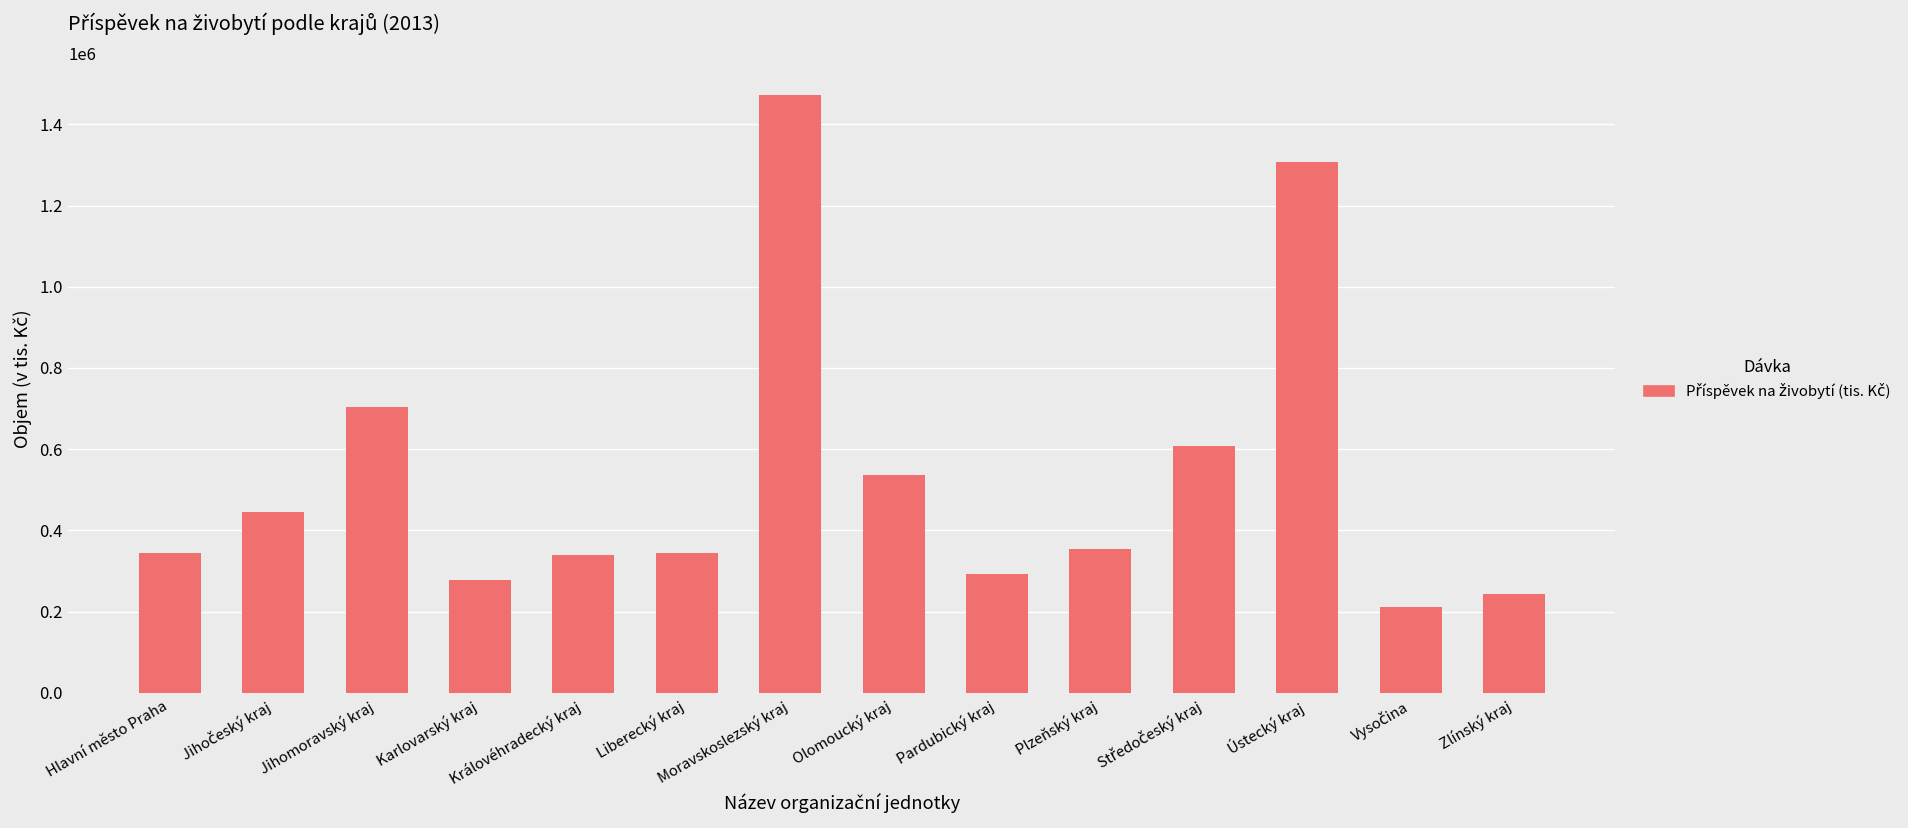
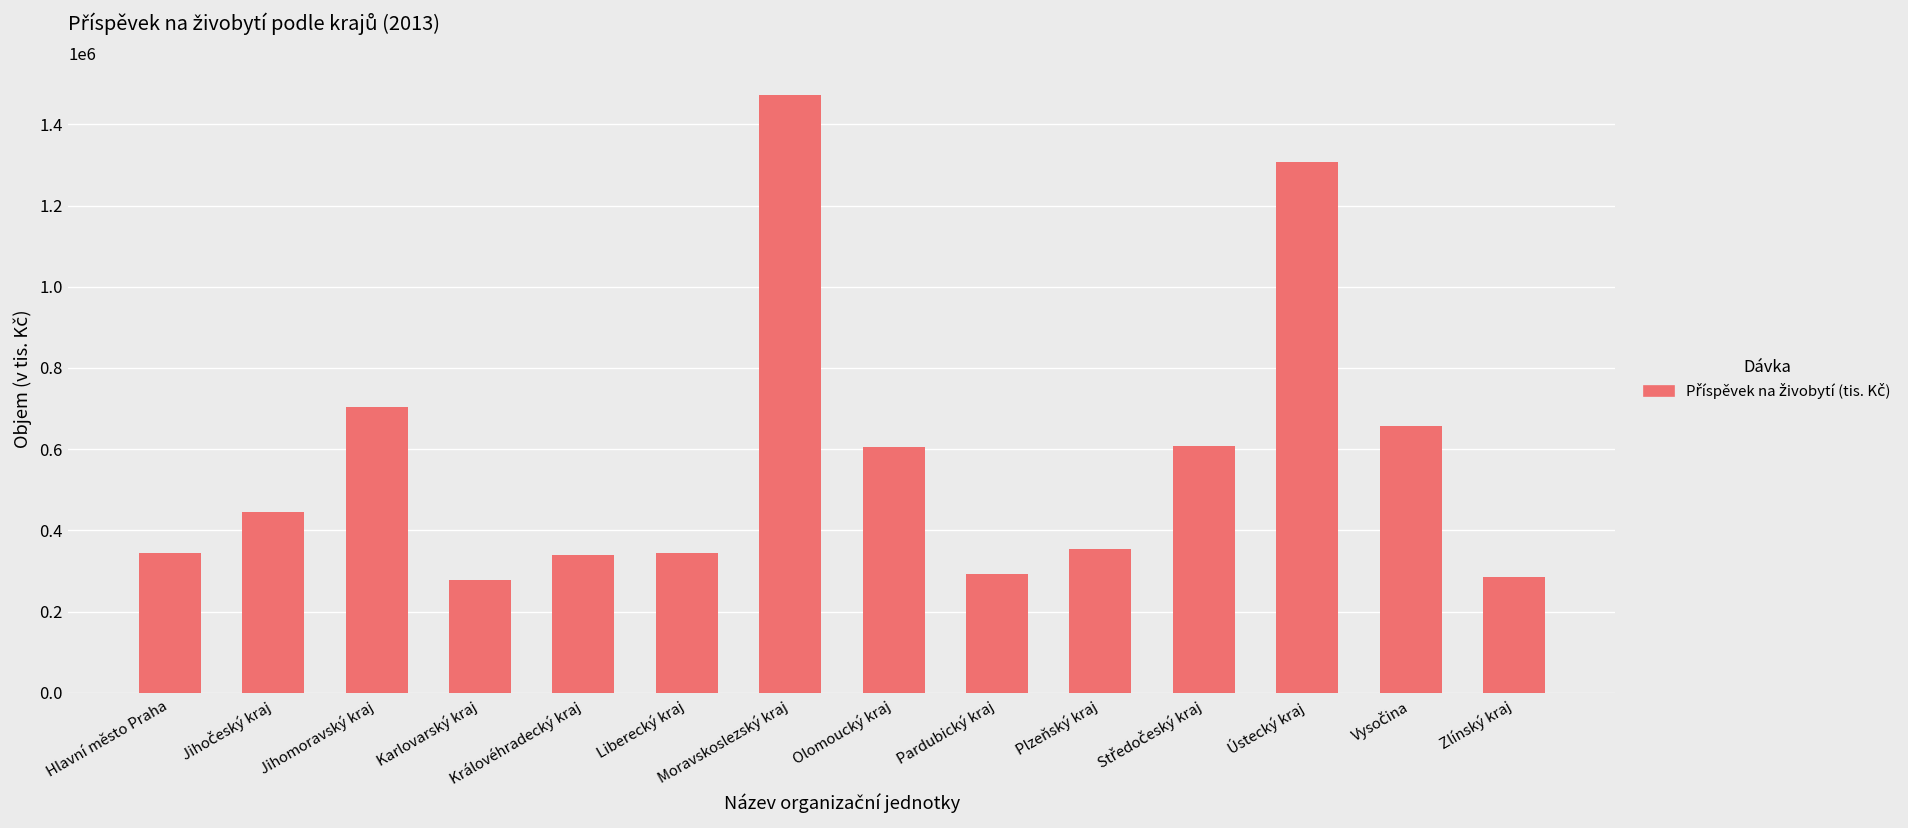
Olomoucký kraj: 540000 -> 610000
Vysočina: 210000 -> 660000
Zlínský kraj: 240000 -> 290000
